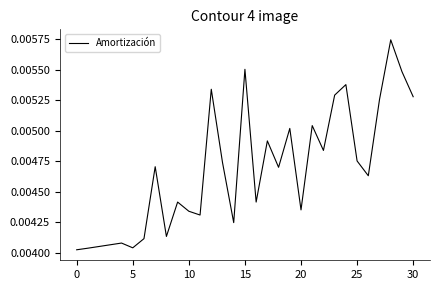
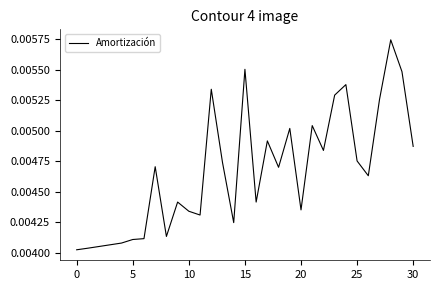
5: 0.00404 -> 0.00411
30: 0.00528 -> 0.00487
